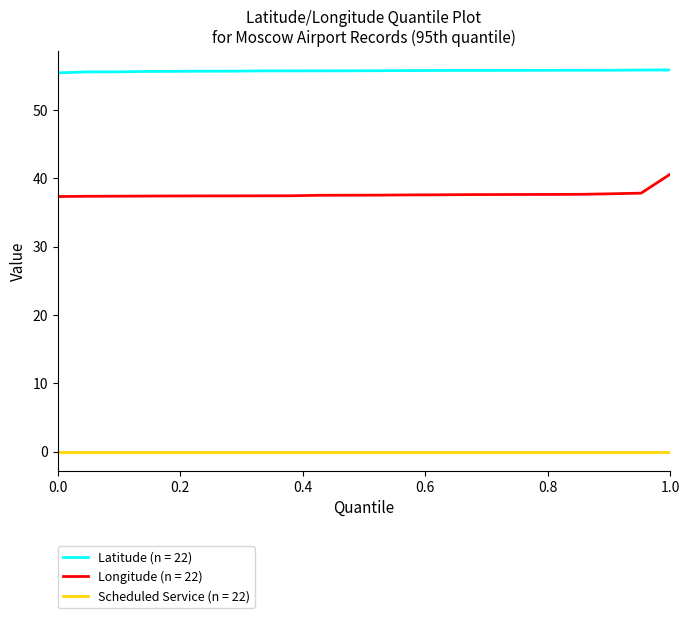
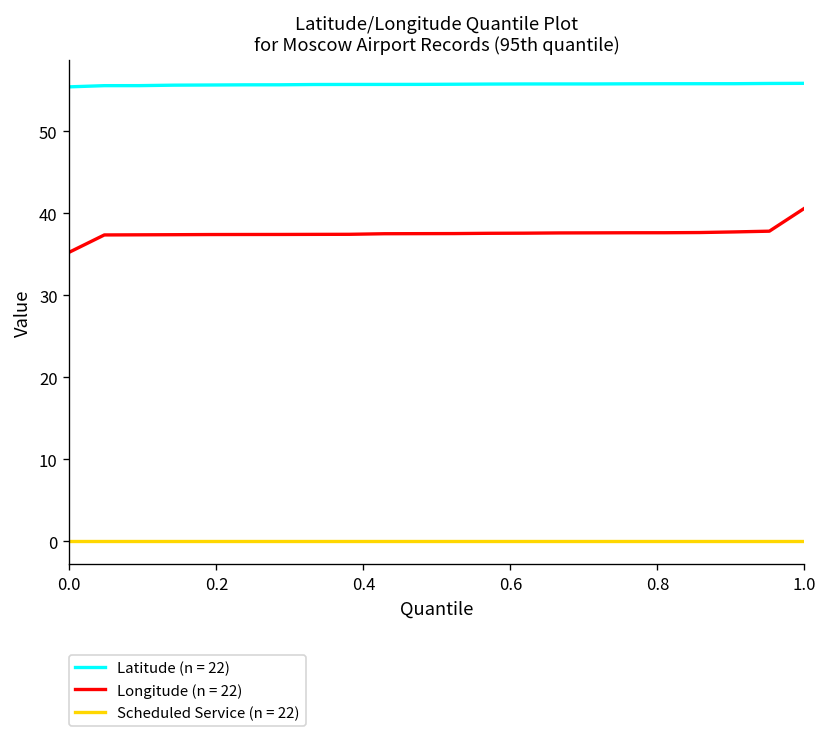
Longitude (n = 22), 0.0: 37 -> 35
